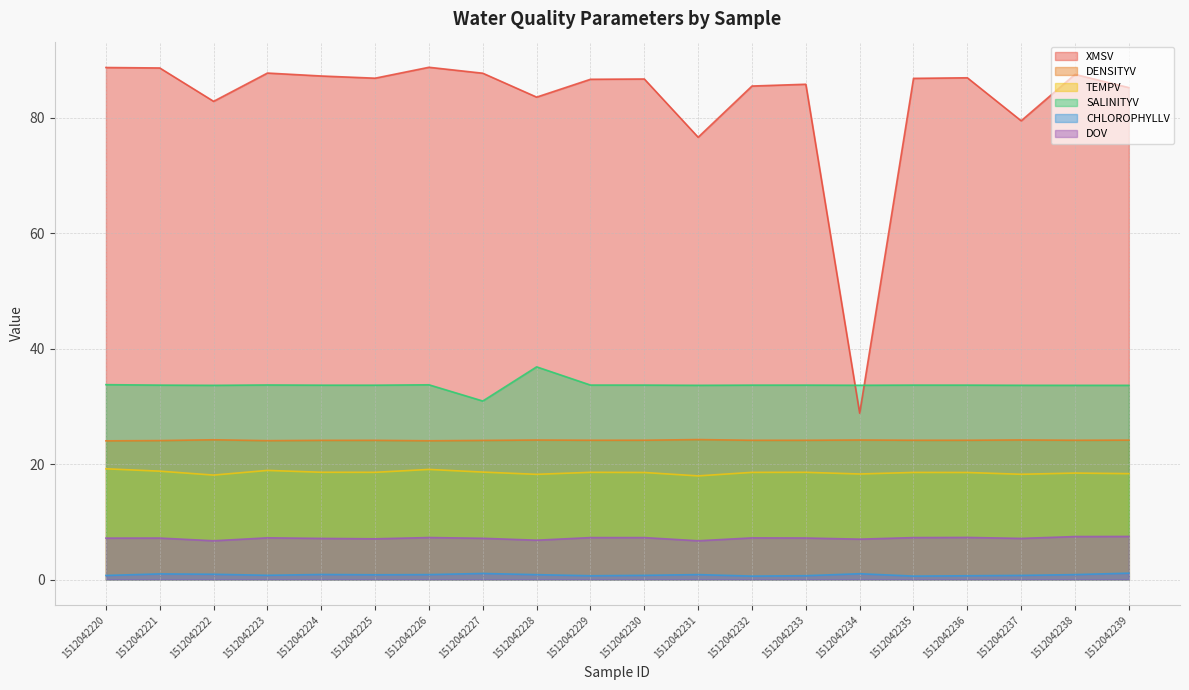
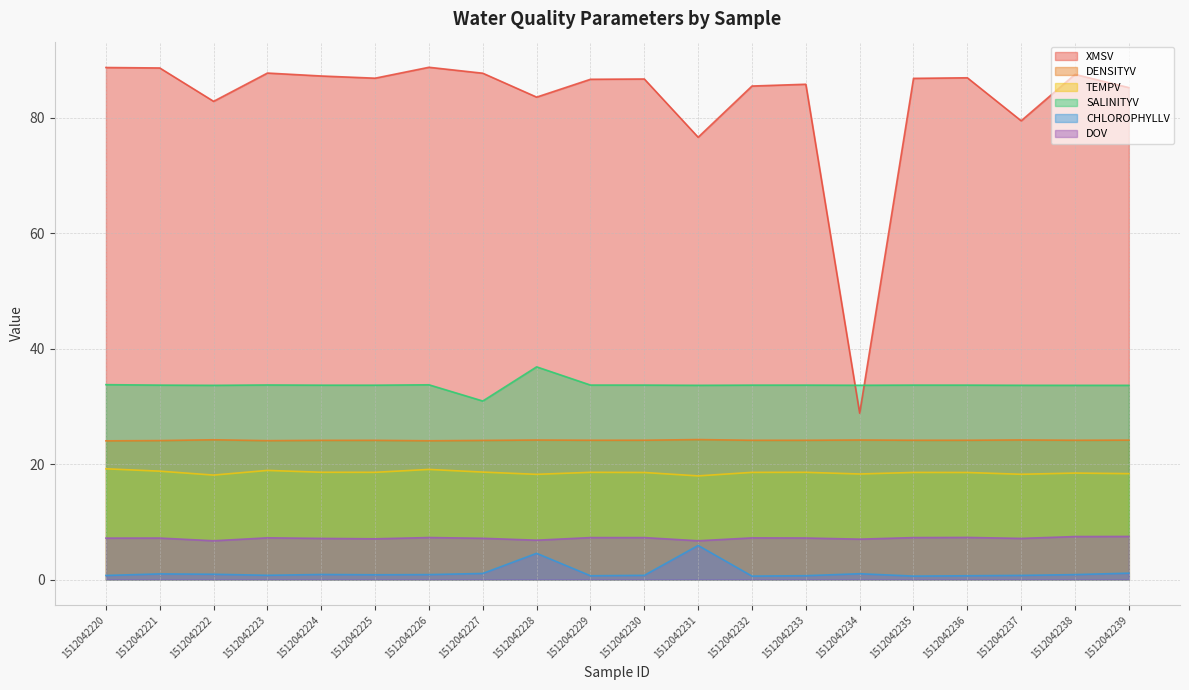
CHLOROPHYLLV, 1512042228: 1 -> 5
CHLOROPHYLLV, 1512042231: 1 -> 6
